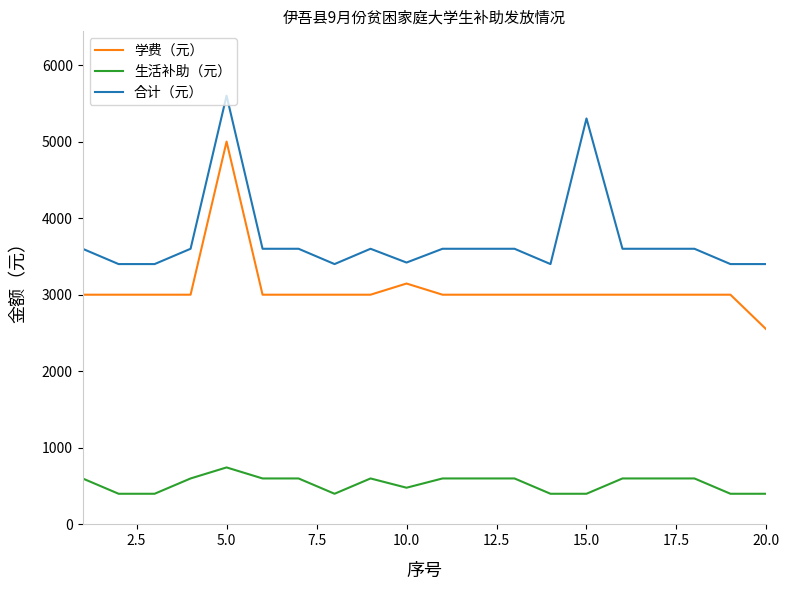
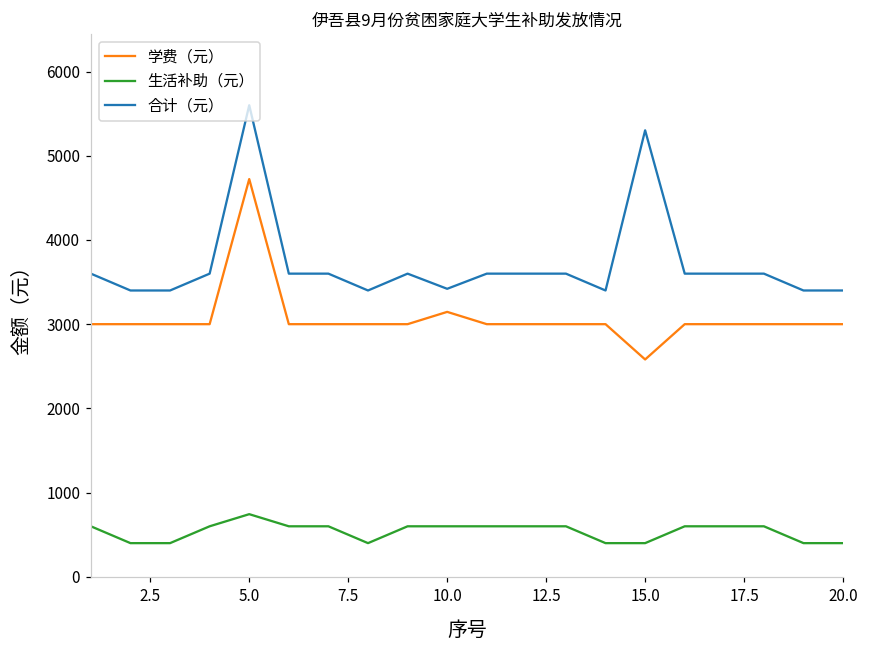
学费（元）, 5.0: 5000 -> 4700
生活补助（元）, 10.0: 500 -> 600
学费（元）, 15.0: 3000 -> 2600
学费（元）, 20.0: 2500 -> 3000
